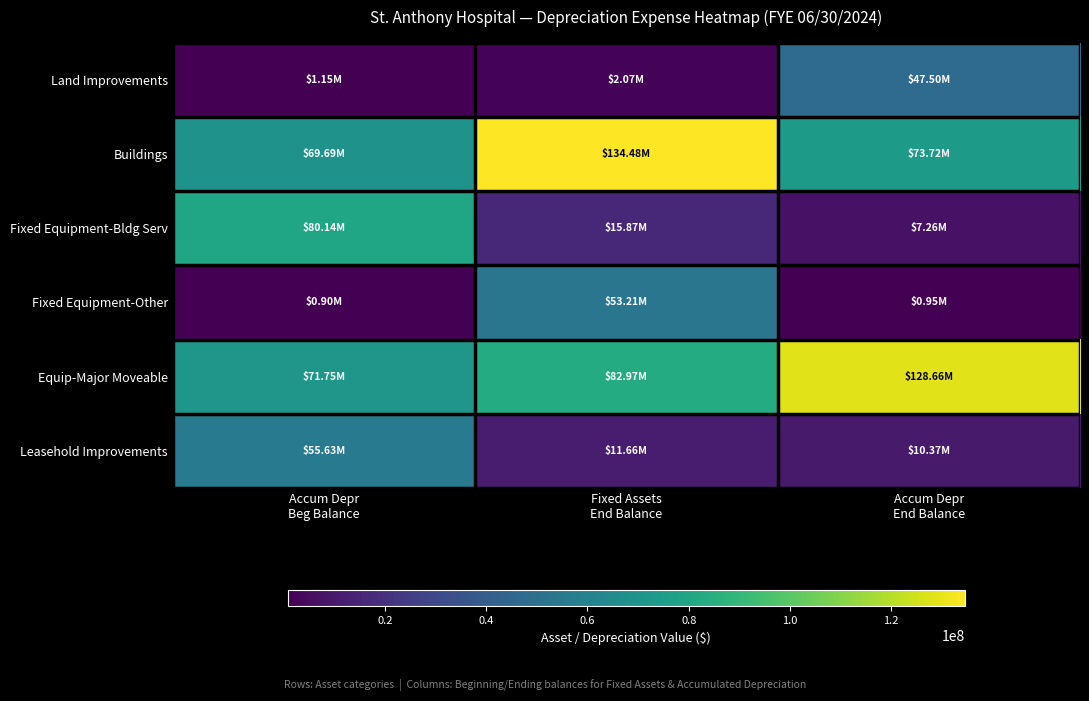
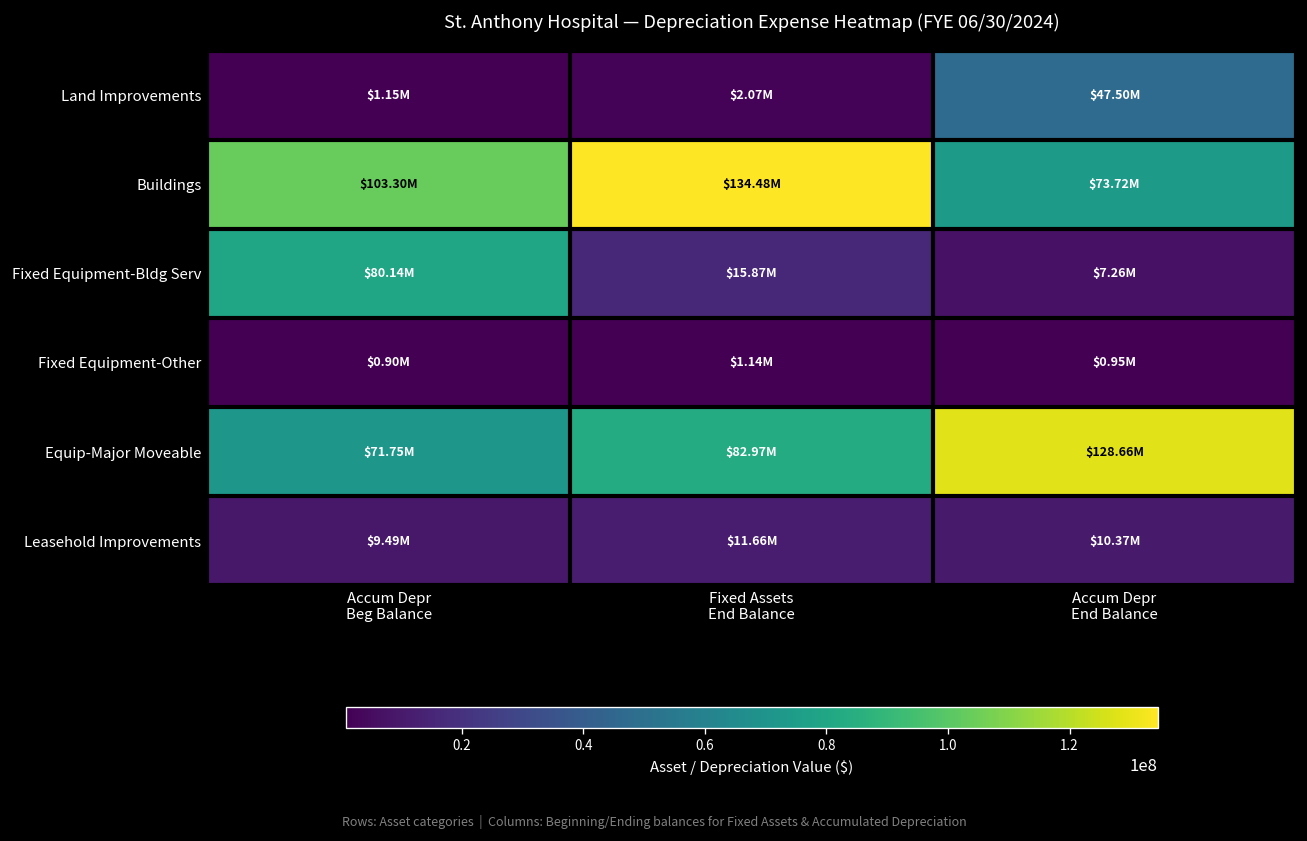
Buildings, Accum Depr Beg Balance: $69.69M -> $103.30M
Fixed Equipment-Other, Fixed Assets End Balance: $53.21M -> $1.14M
Leasehold Improvements, Accum Depr Beg Balance: $55.63M -> $9.49M
